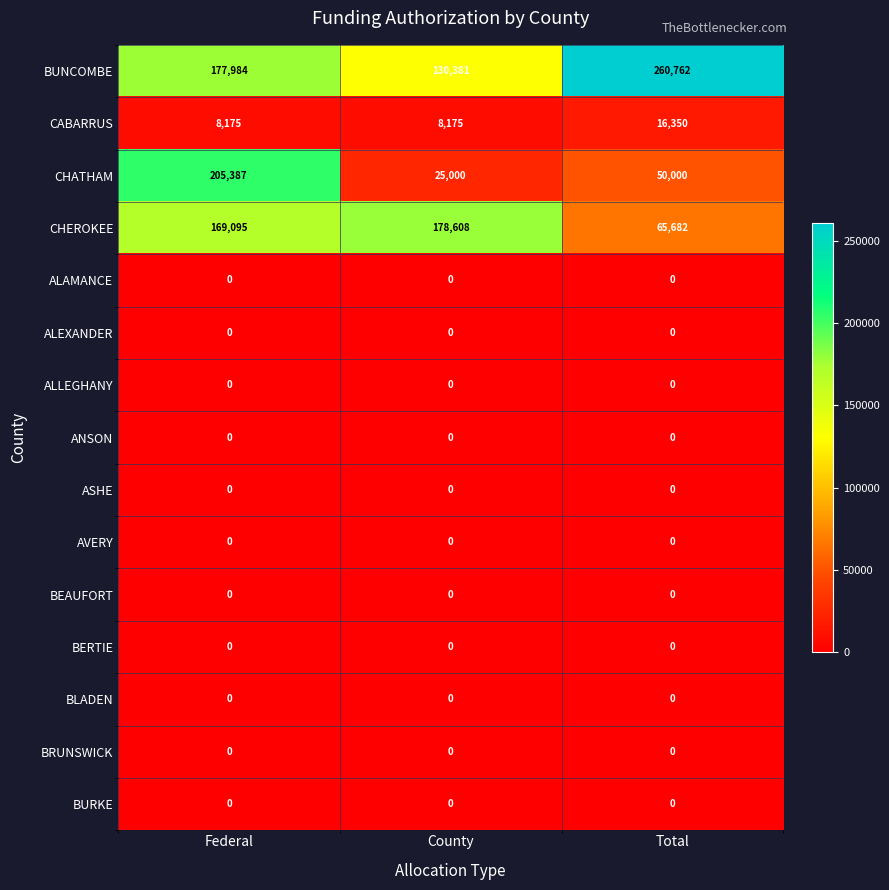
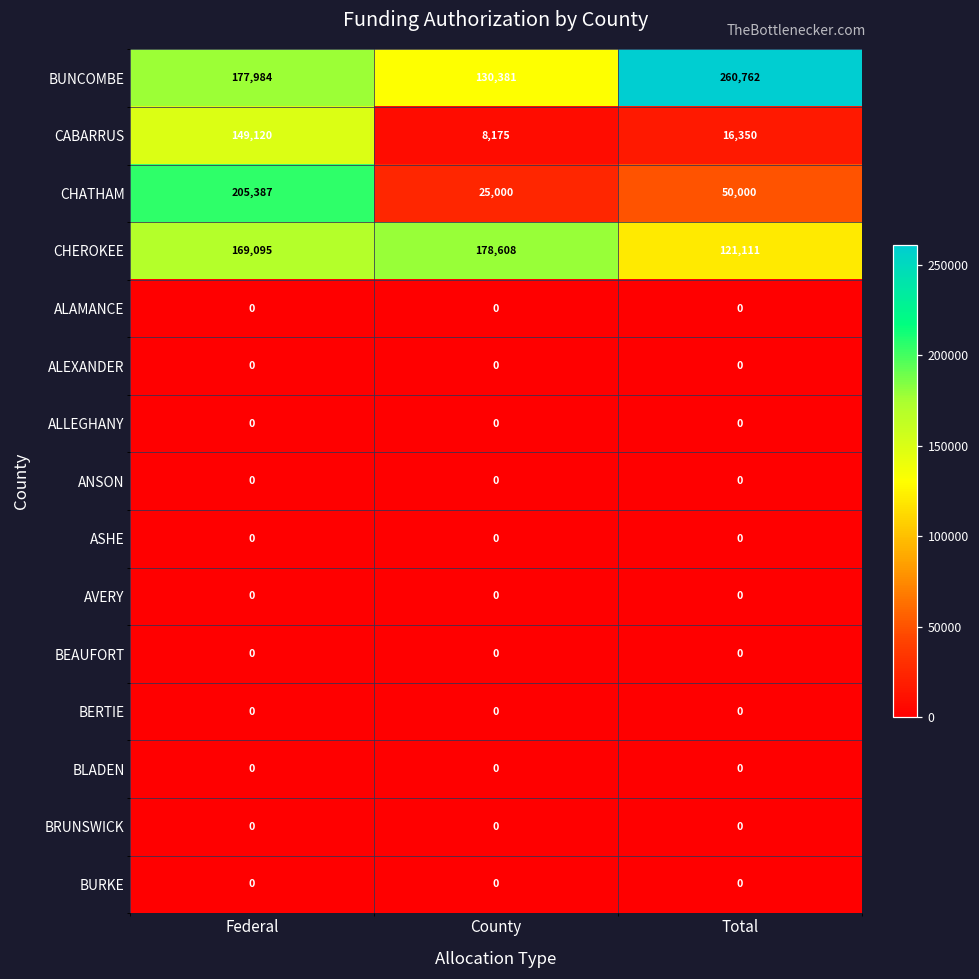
CABARRUS, Federal: 8,175 -> 149,120
CHEROKEE, Total: 65,682 -> 121,111
